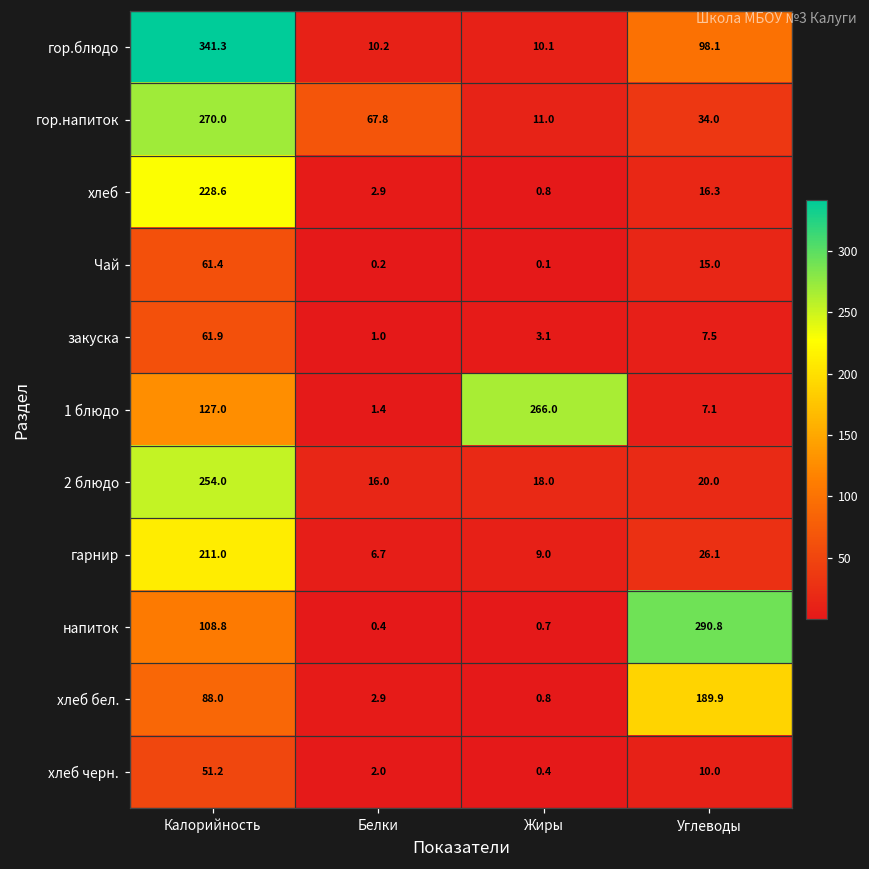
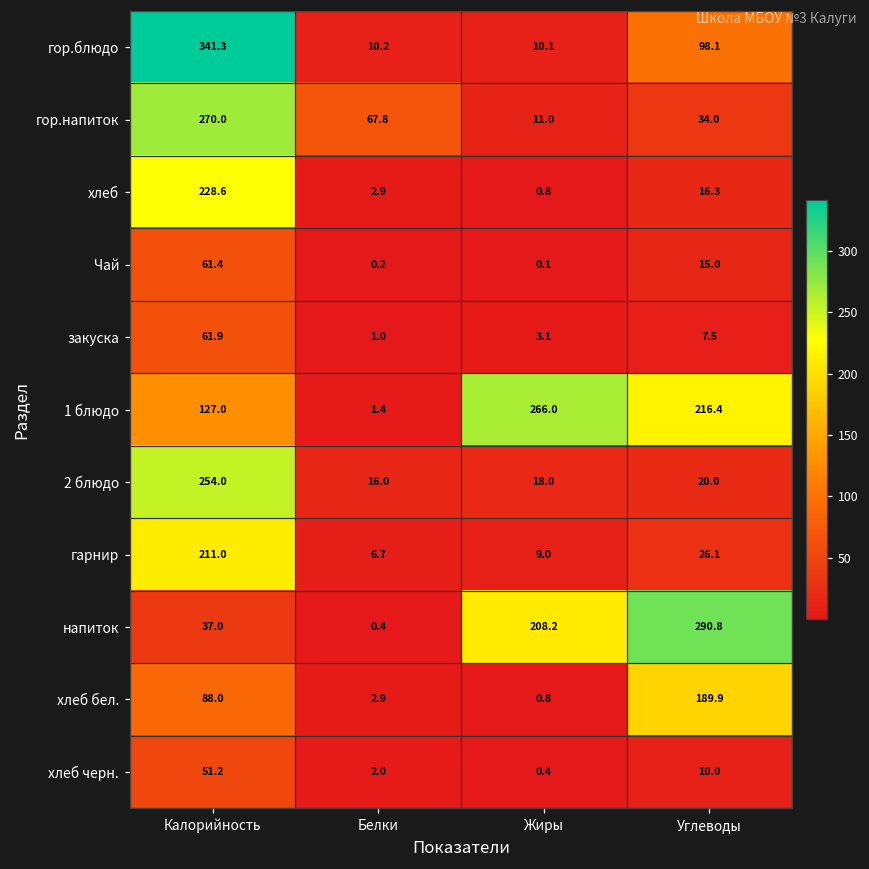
1 блюдо, Углеводы: 7.1 -> 216.4
напиток, Калорийность: 108.8 -> 37.0
напиток, Жиры: 0.7 -> 208.2
